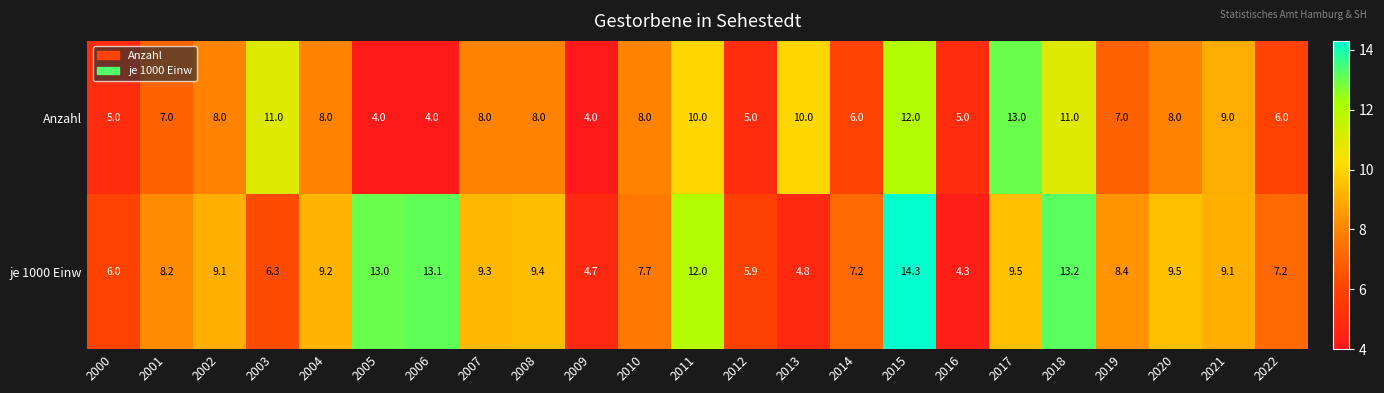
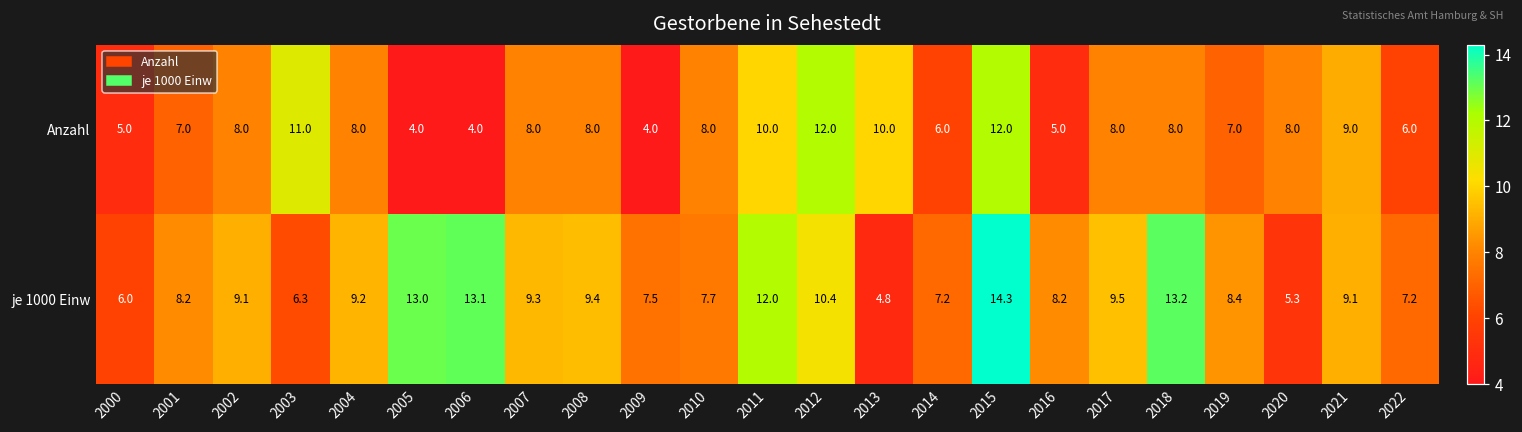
Anzahl, 2012: 5.0 -> 12.0
Anzahl, 2017: 13.0 -> 8.0
Anzahl, 2018: 11.0 -> 8.0
je 1000 Einw, 2009: 4.7 -> 7.5
je 1000 Einw, 2012: 5.9 -> 10.4
je 1000 Einw, 2016: 4.3 -> 8.2
je 1000 Einw, 2020: 9.5 -> 5.3
